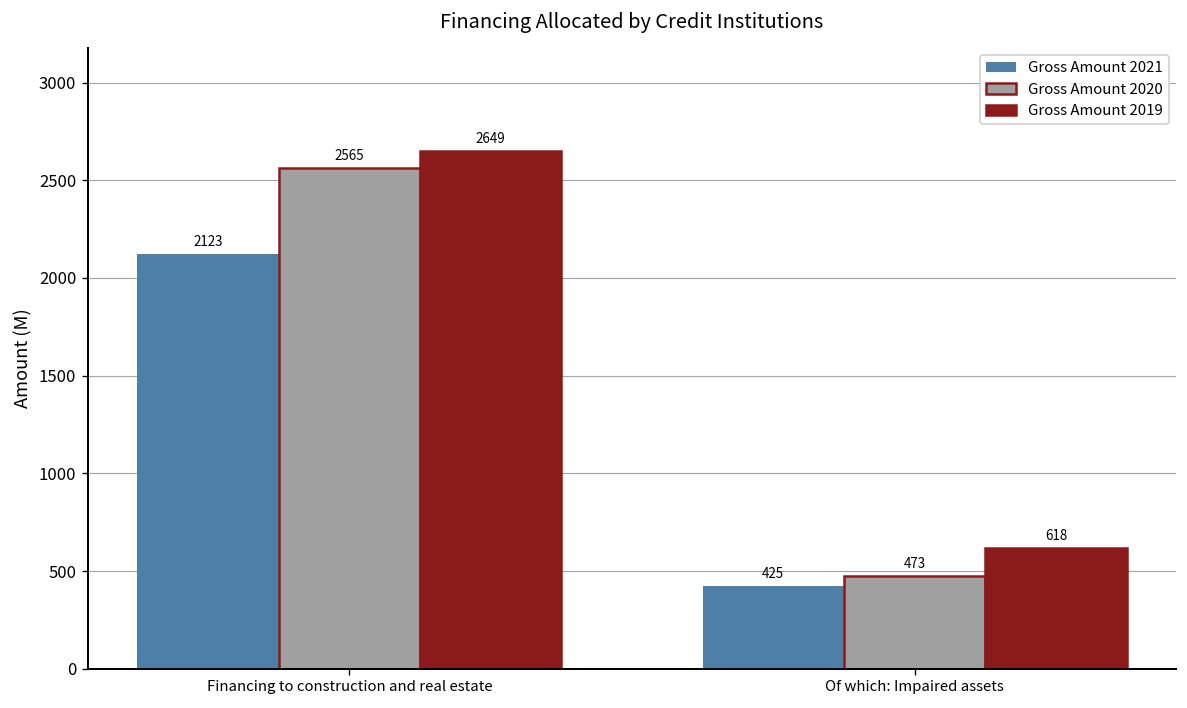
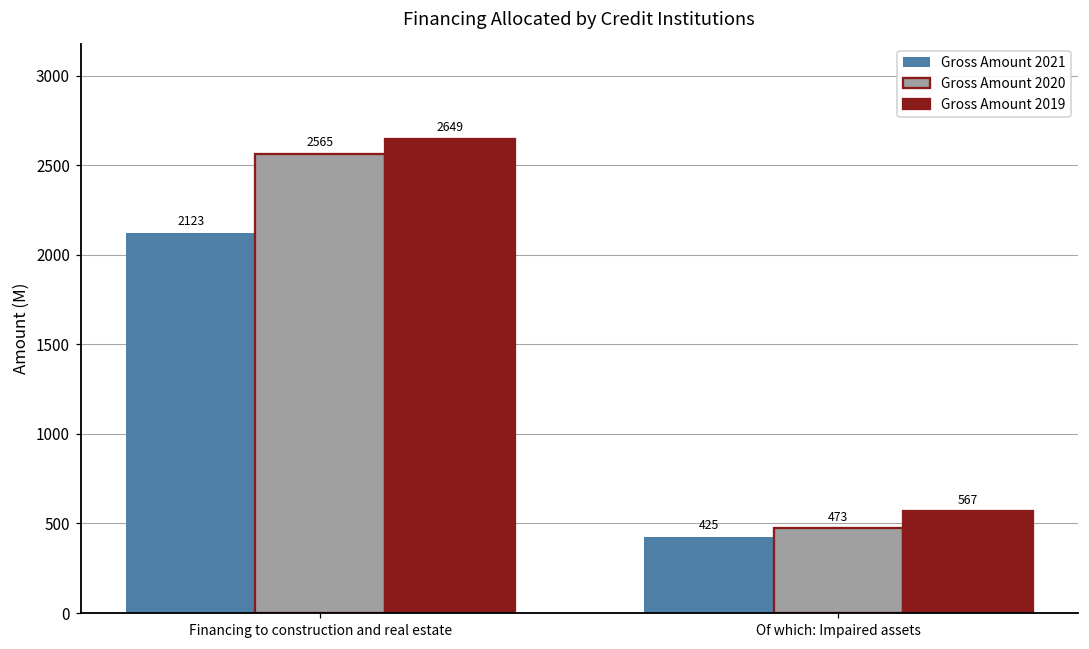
Gross Amount 2019, Of which: Impaired assets: 618 -> 567
